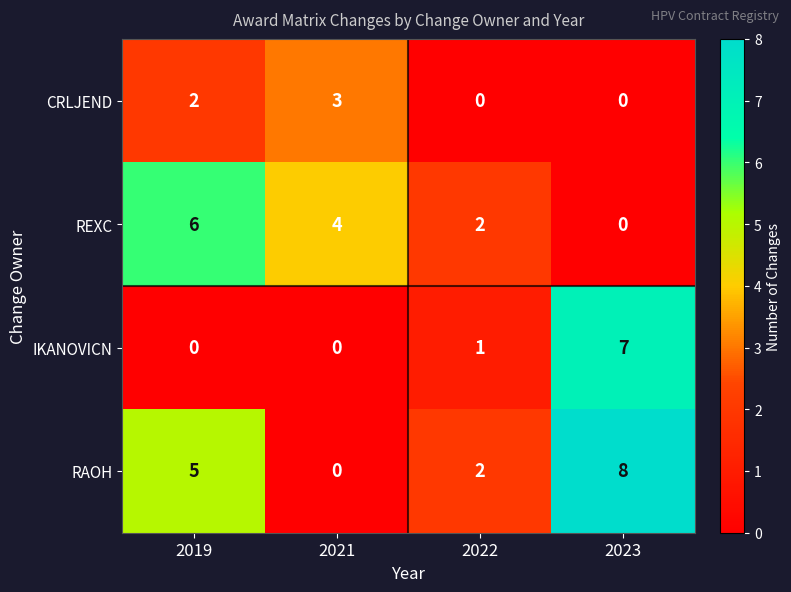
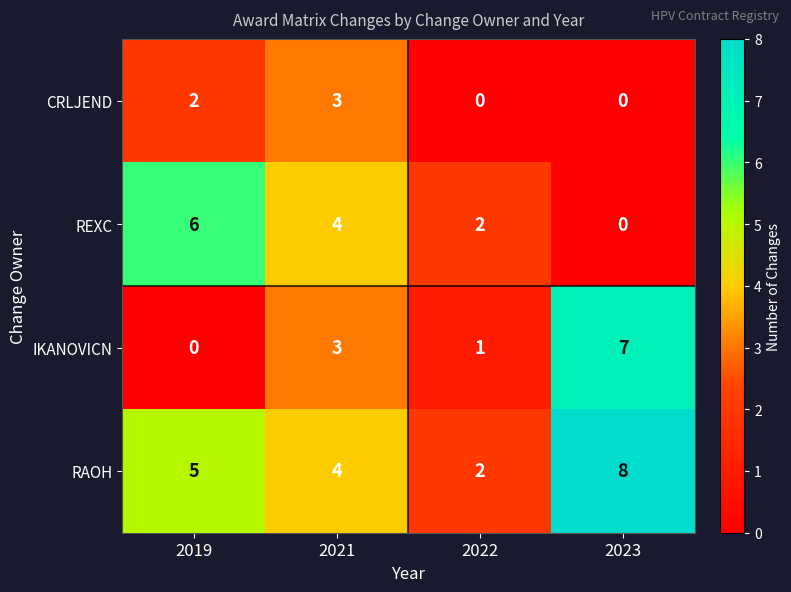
IKANOVICN, 2021: 0 -> 3
RAOH, 2021: 0 -> 4
